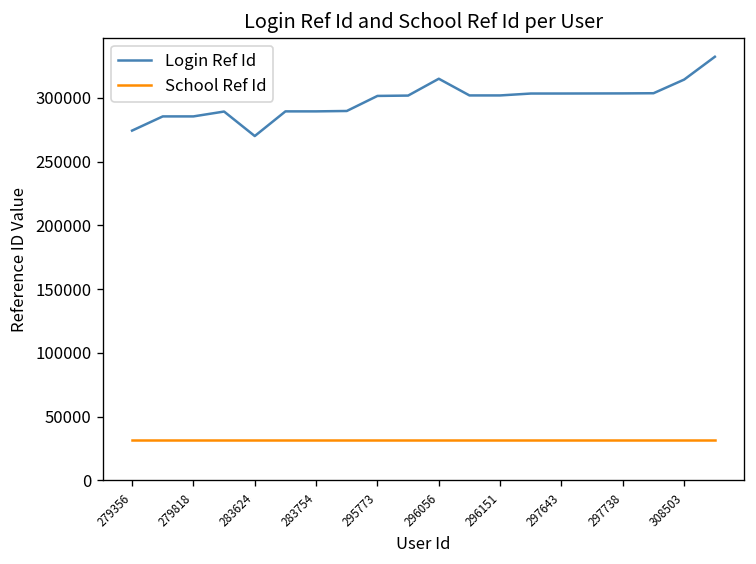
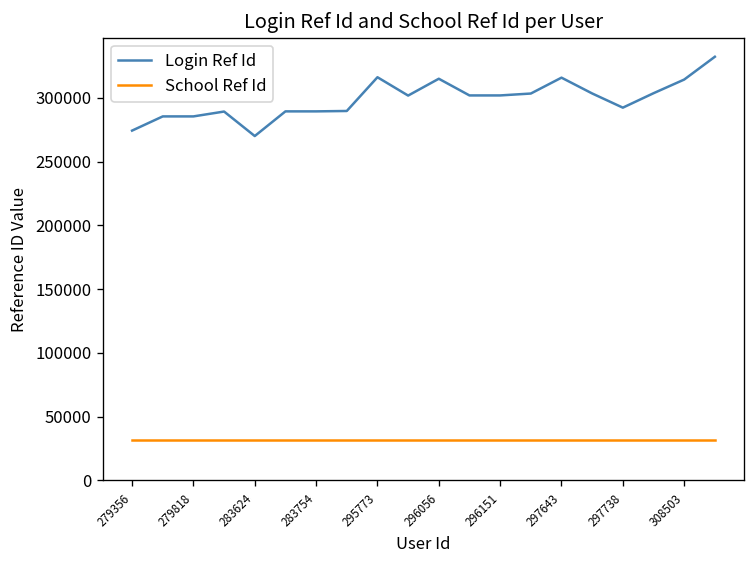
Login Ref Id, 295773: 301000 -> 316000
Login Ref Id, 297643: 303000 -> 316000
Login Ref Id, 297738: 303000 -> 292000
